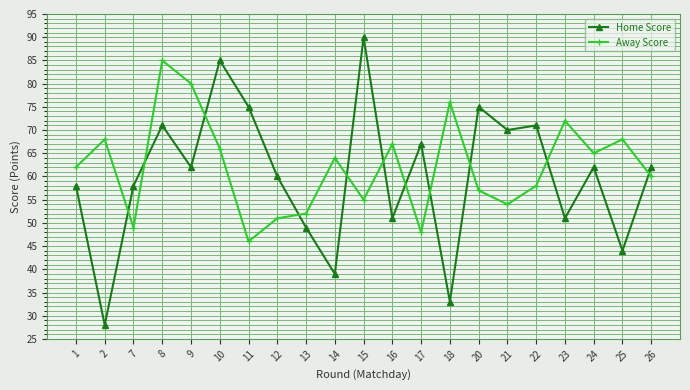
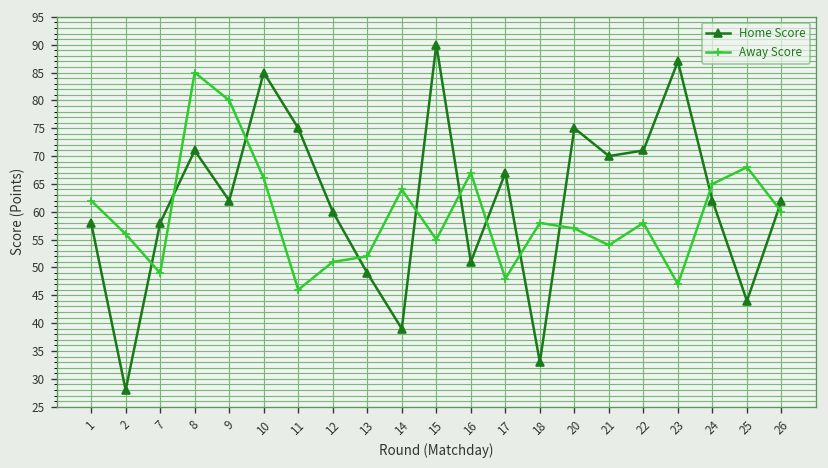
Away Score, 2: 68 -> 56
Away Score, 18: 76 -> 58
Home Score, 23: 51 -> 87
Away Score, 23: 72 -> 47
